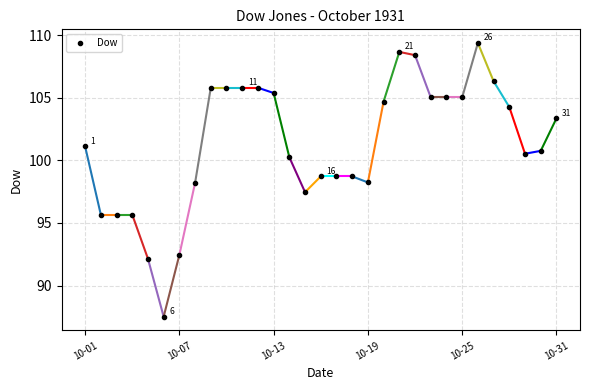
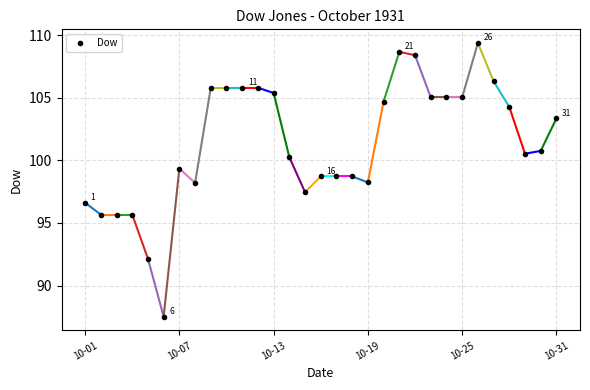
Dow, 10-01: 101.1 -> 96.6
Dow, 10-07: 92.4 -> 99.3
